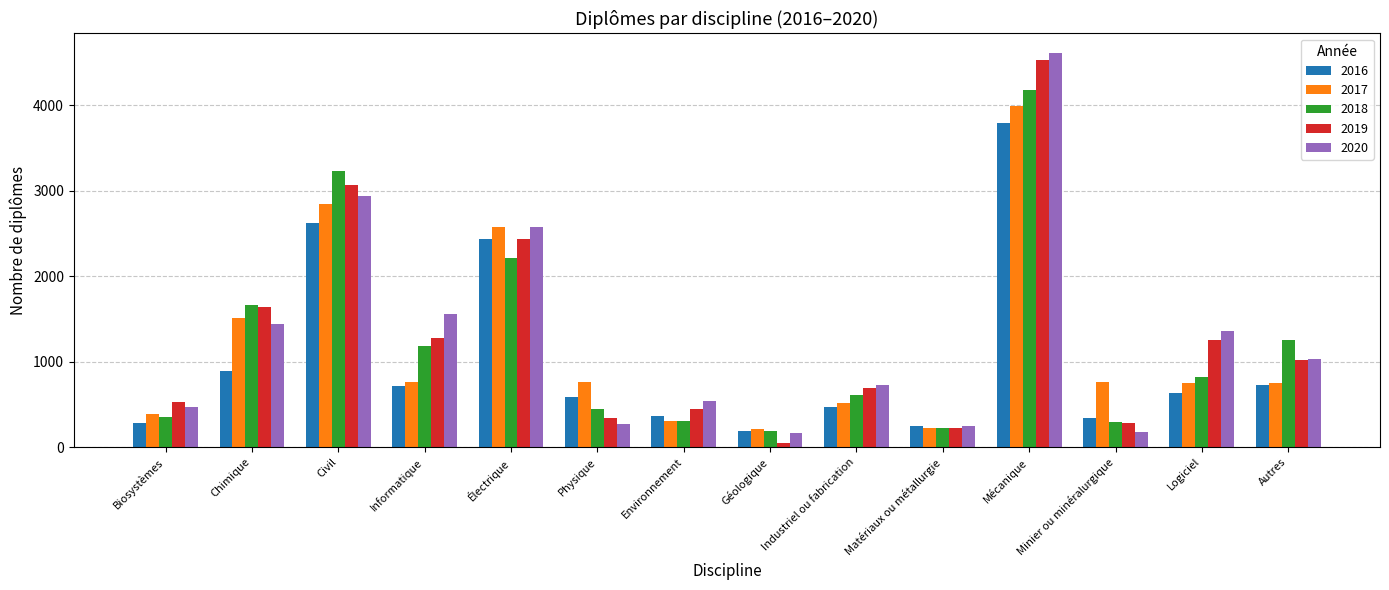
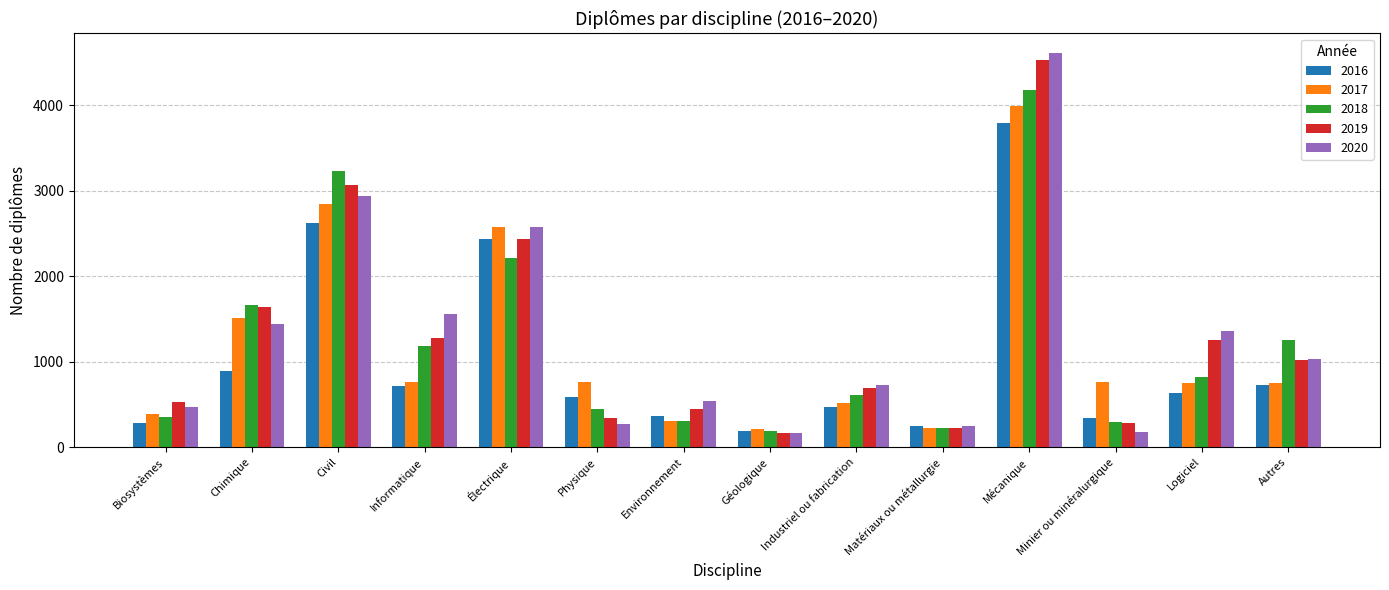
2019, Géologique: 0 -> 200
